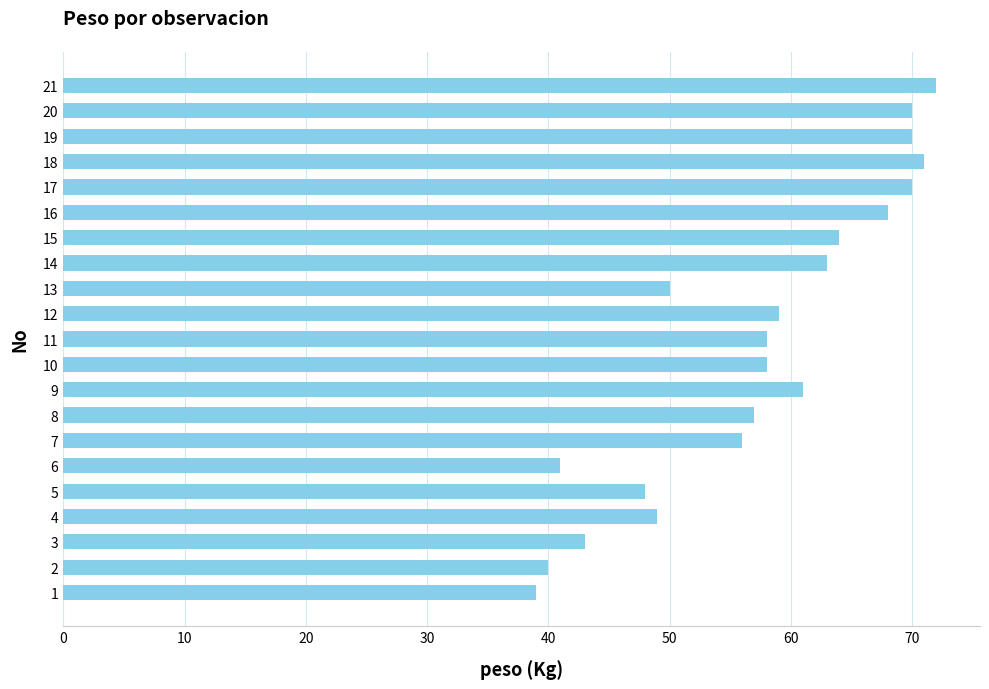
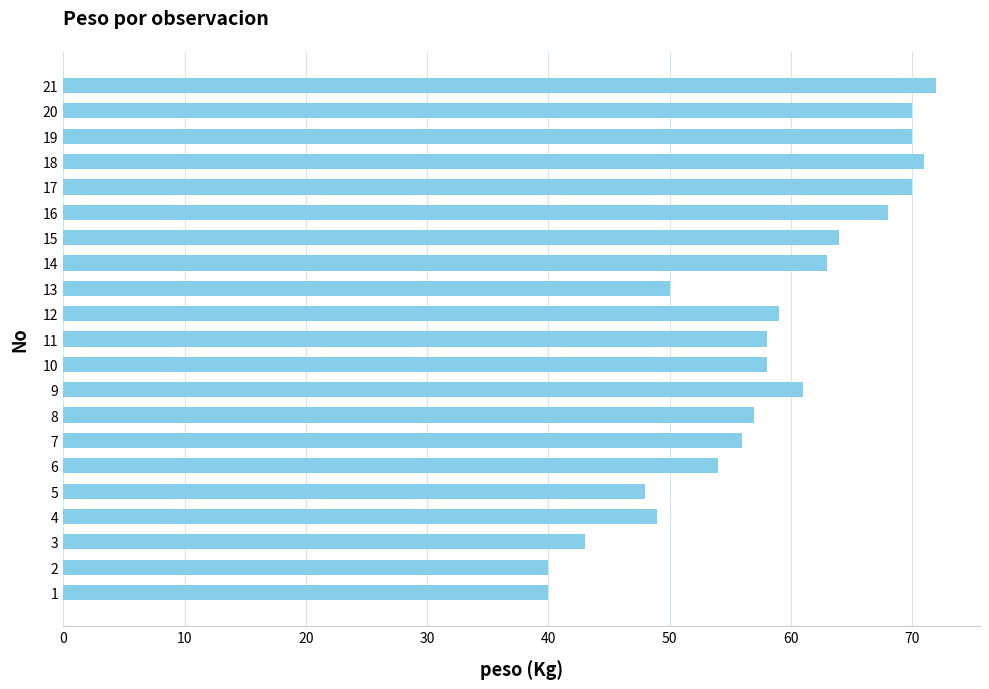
6: 41 -> 54
1: 39 -> 40
